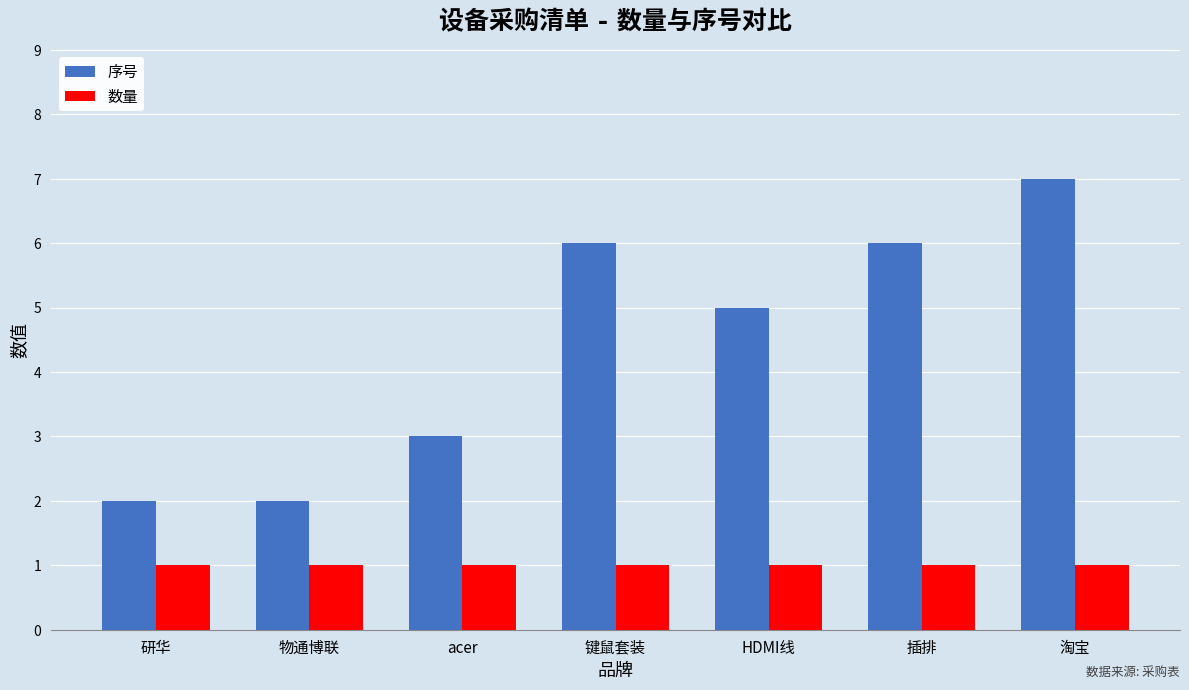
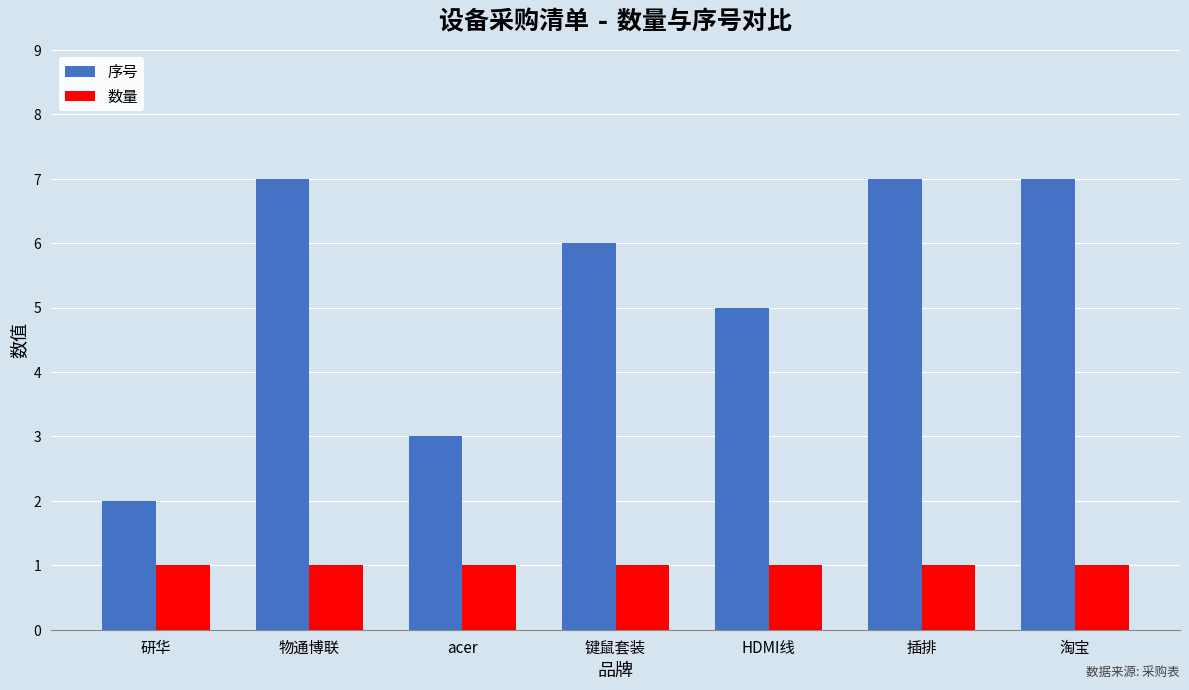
序号, 物通博联: 2 -> 7
序号, 插排: 6 -> 7
